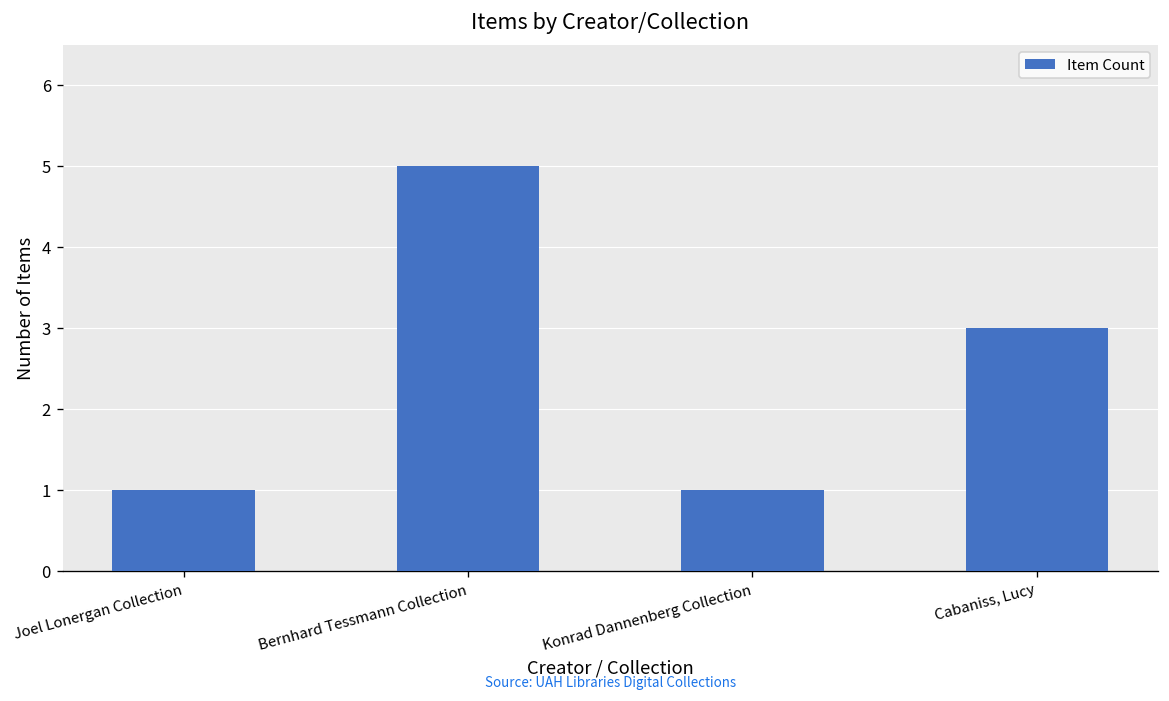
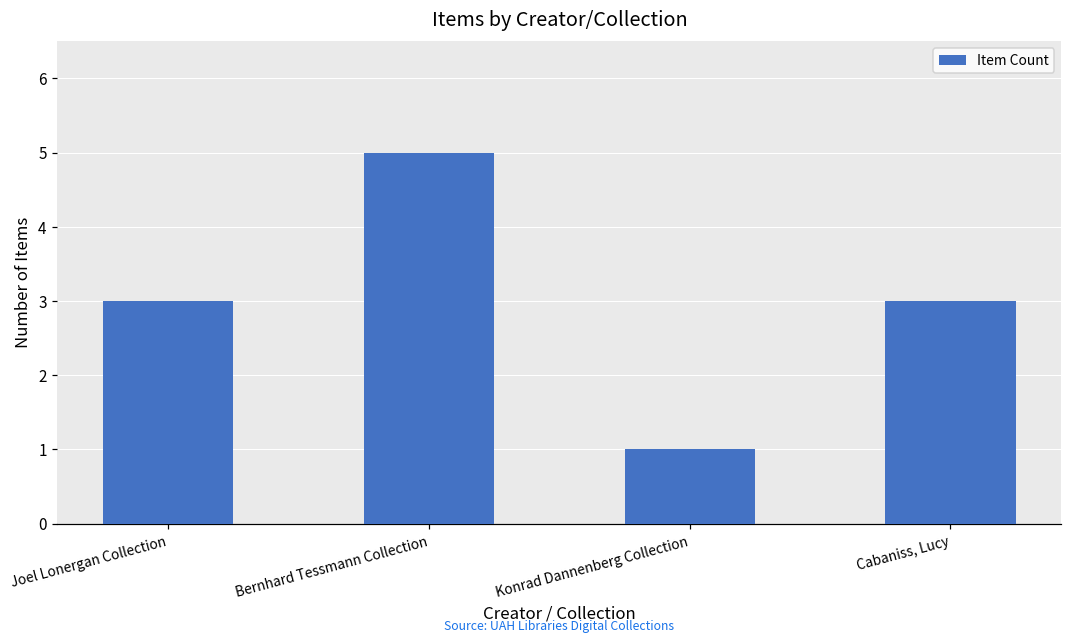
Joel Lonergan Collection: 1 -> 3
